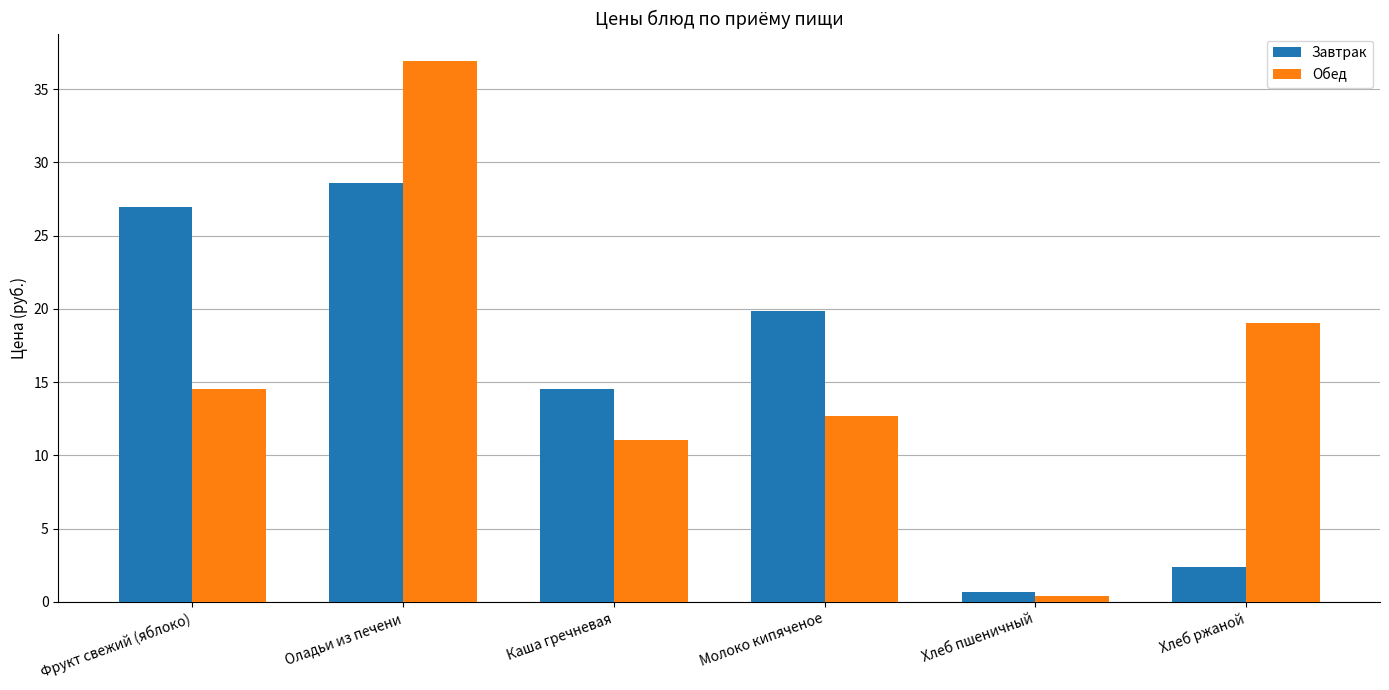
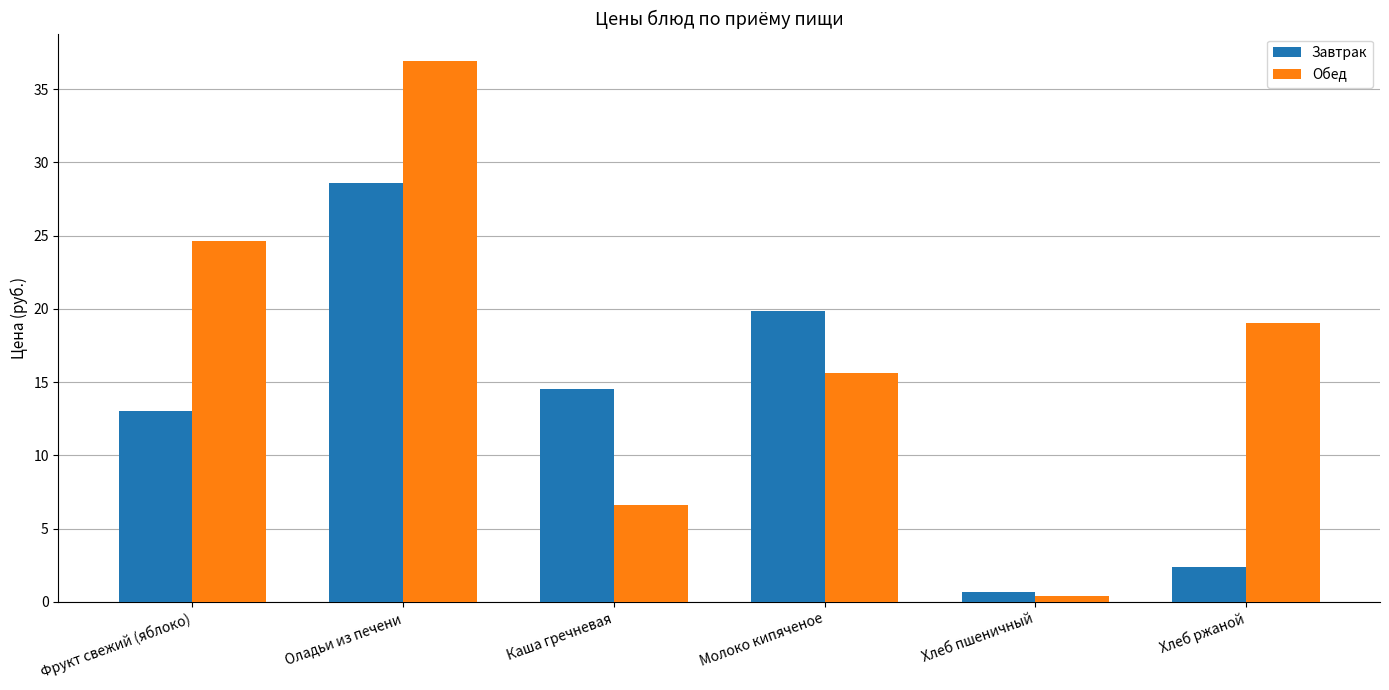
Завтрак, Фрукт свежий (яблоко): 26.9 -> 13.0
Обед, Фрукт свежий (яблоко): 14.5 -> 24.6
Обед, Каша гречневая: 11.1 -> 6.6
Обед, Молоко кипяченое: 12.7 -> 15.7
